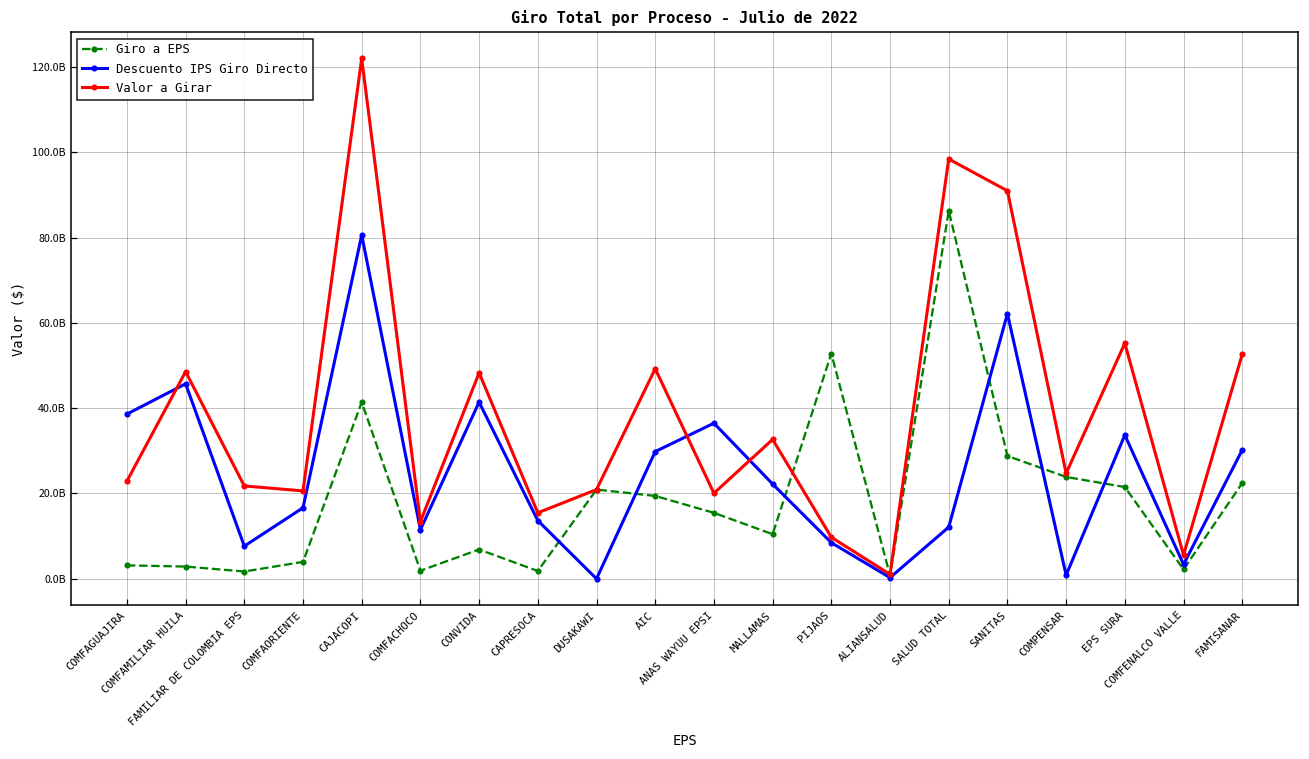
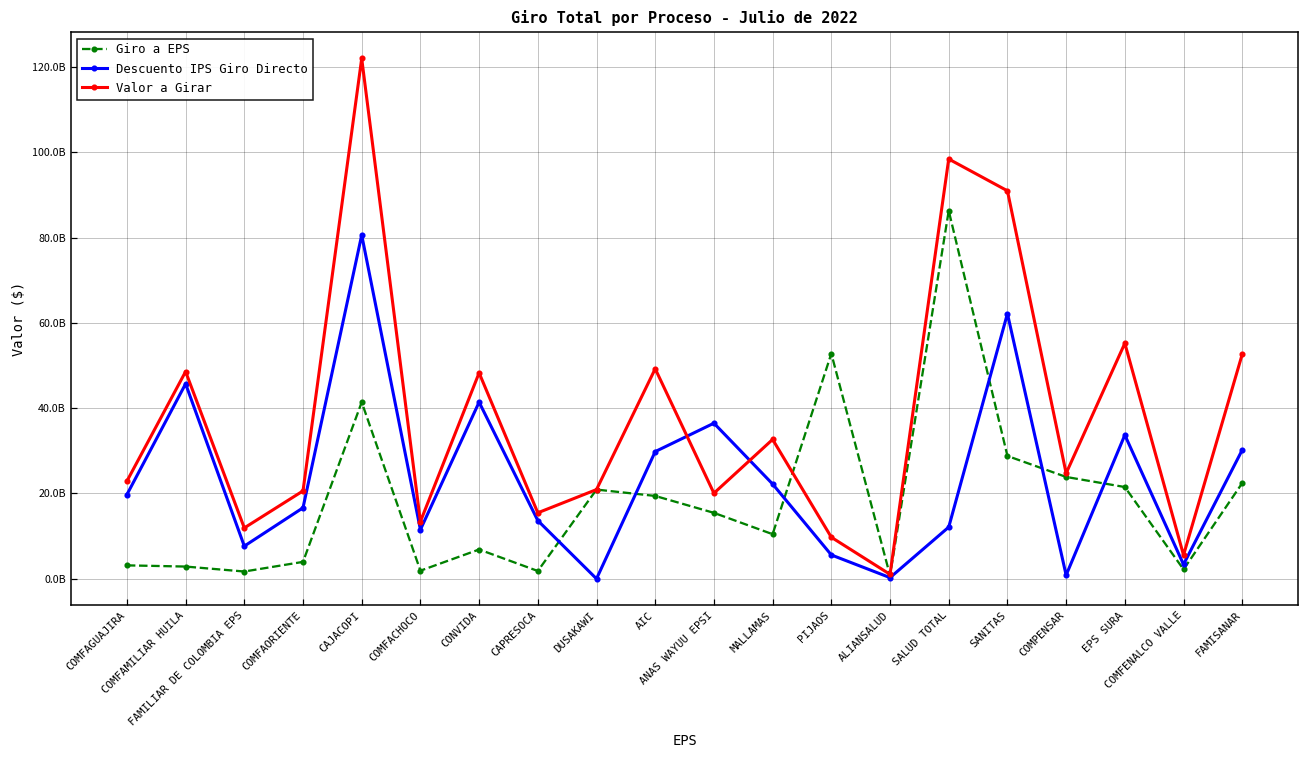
Descuento IPS Giro Directo, COMFAGUAJIRA: 39000000000 -> 20000000000
Valor a Girar, FAMILIAR DE COLOMBIA EPS: 22000000000 -> 12000000000
Descuento IPS Giro Directo, PIJAOS: 8000000000 -> 6000000000
